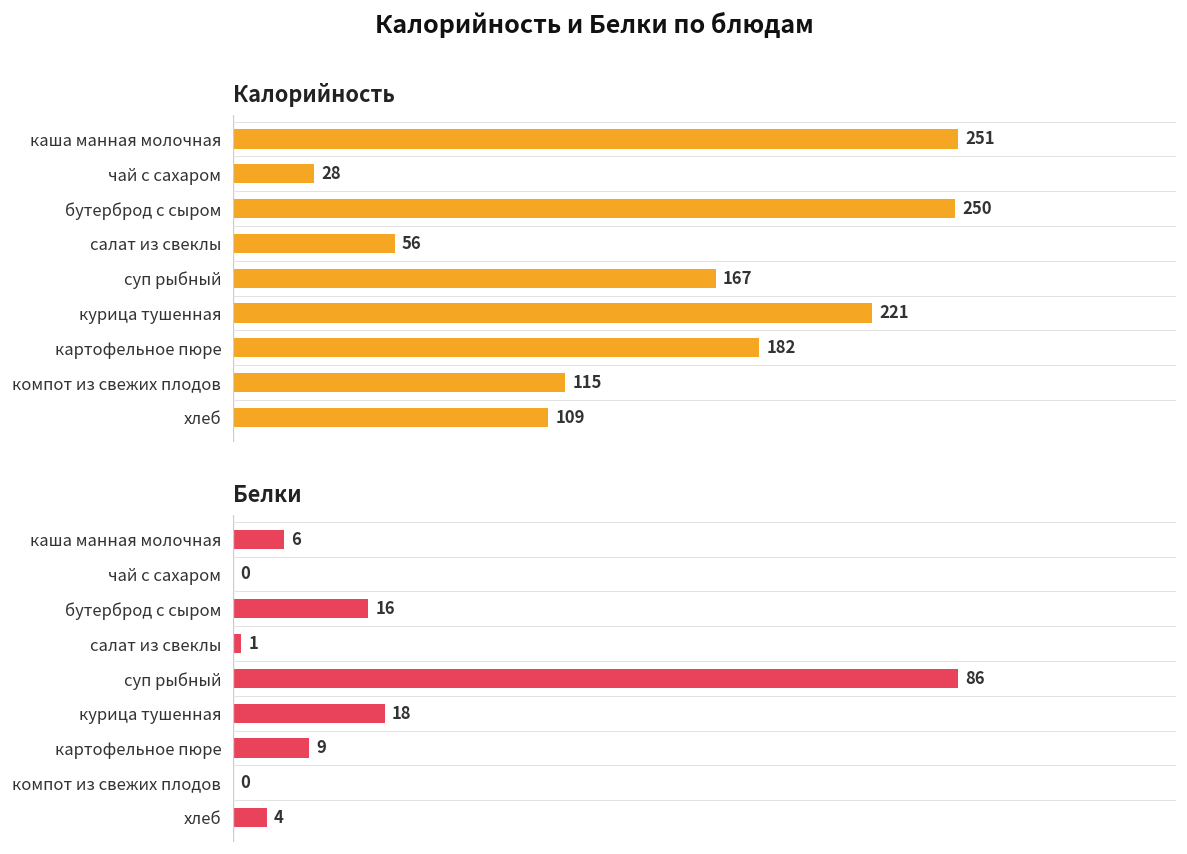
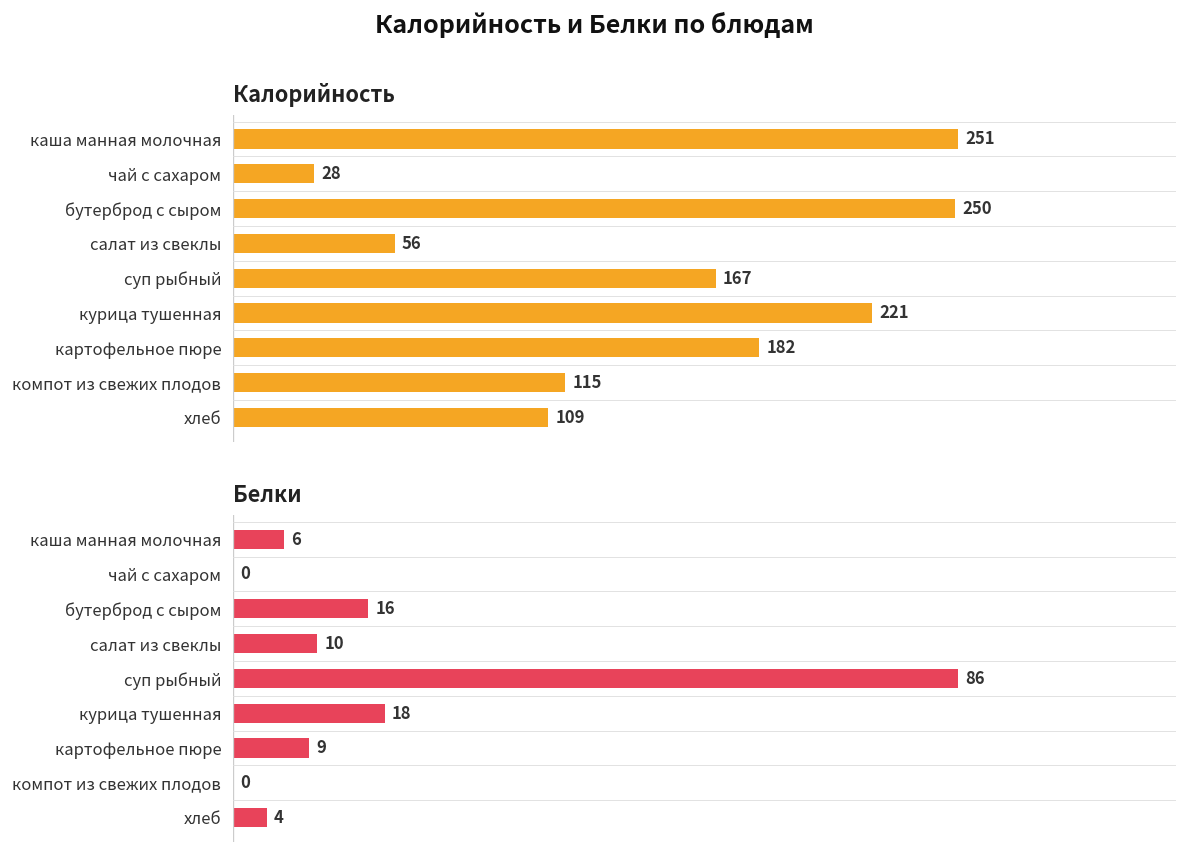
Белки, салат из свеклы: 1 -> 10
